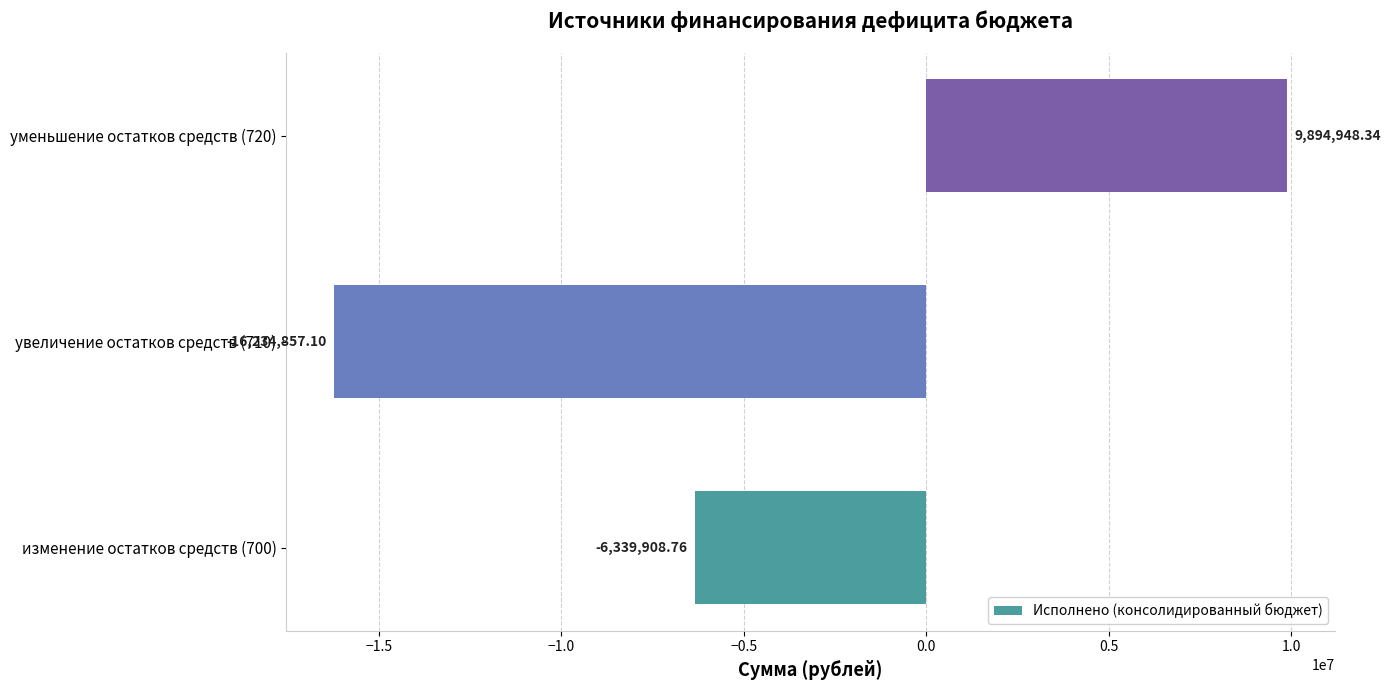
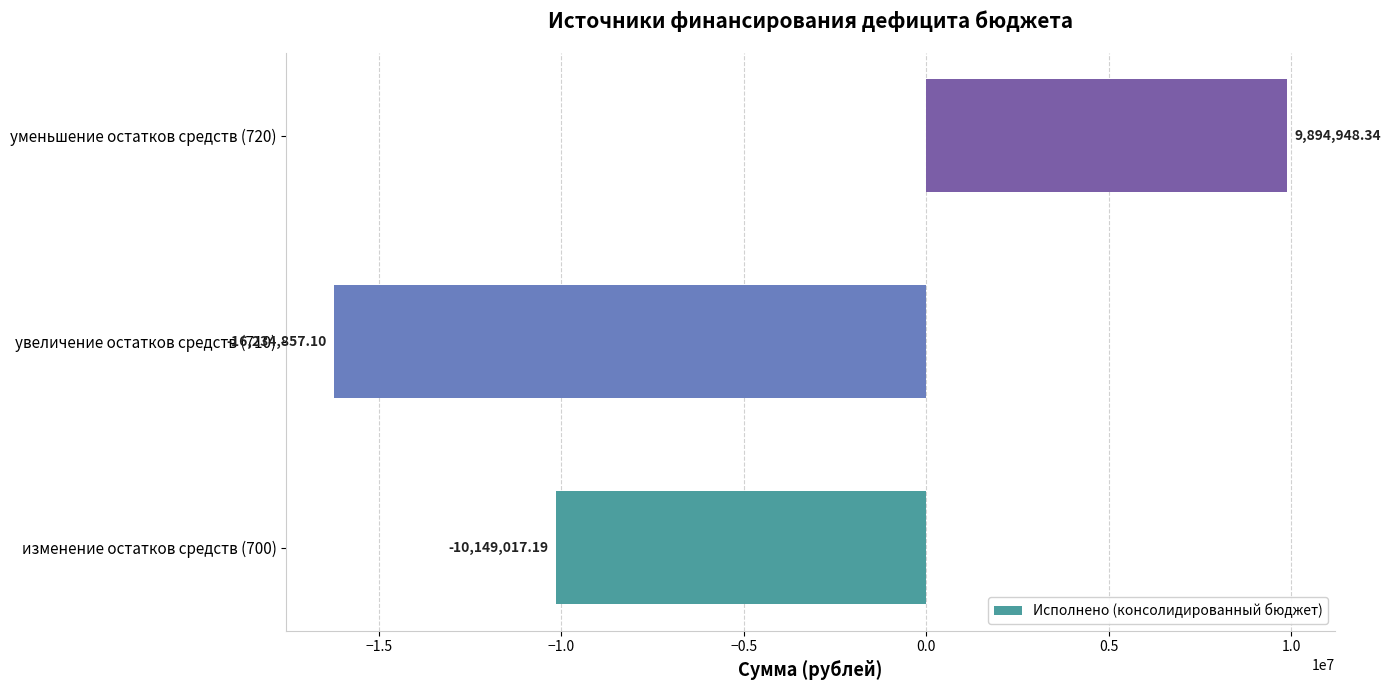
изменение остатков средств (700): -6,339,908.76 -> -10,149,017.19
